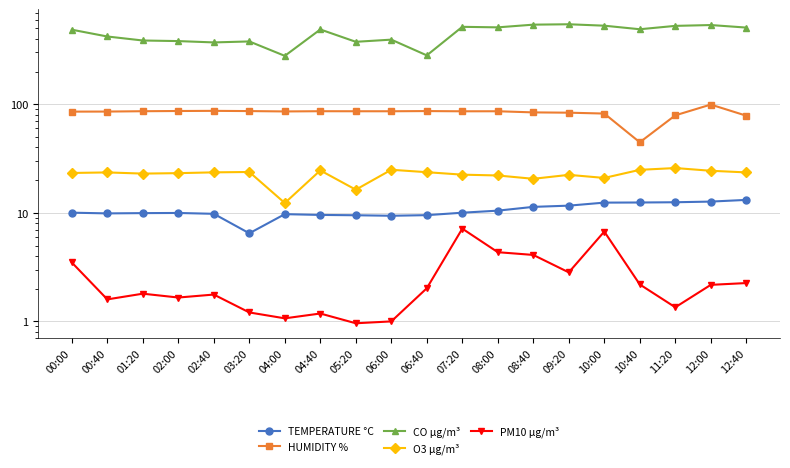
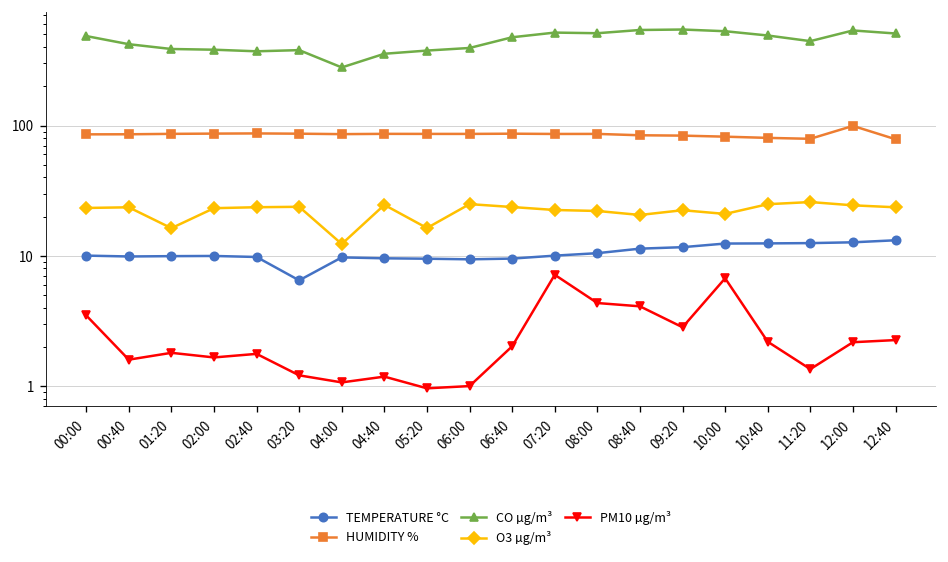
O3 µg/m³, 01:20: 23 -> 16
CO µg/m³, 04:40: 500 -> 360
CO µg/m³, 06:40: 280 -> 500
HUMIDITY %, 10:40: 45 -> 80
CO µg/m³, 11:20: 500 -> 440
